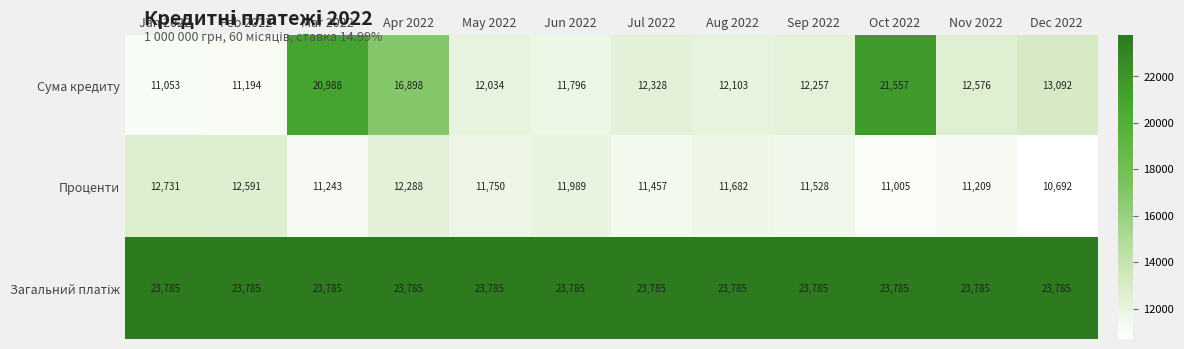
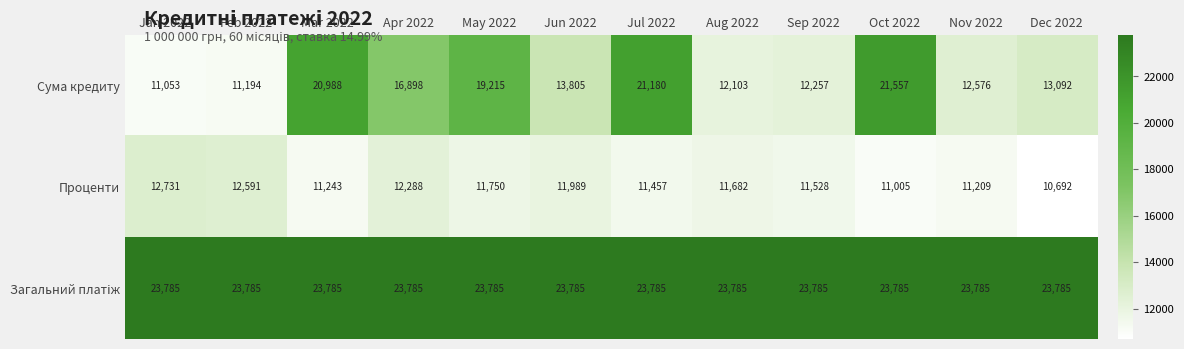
Cума кредиту, May 2022: 12,034 -> 19,215
Cума кредиту, Jun 2022: 11,796 -> 13,805
Cума кредиту, Jul 2022: 12,328 -> 21,180
